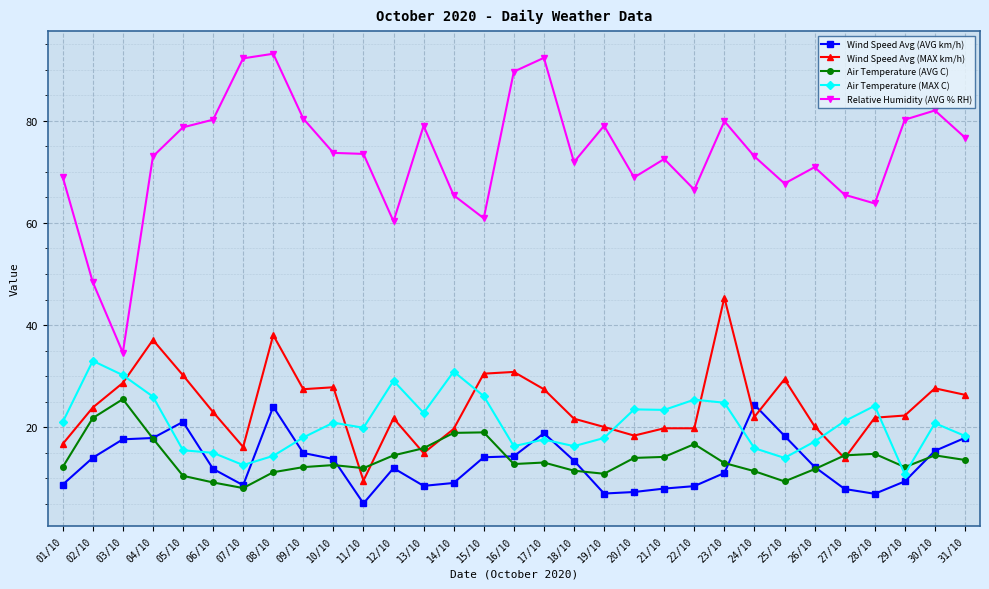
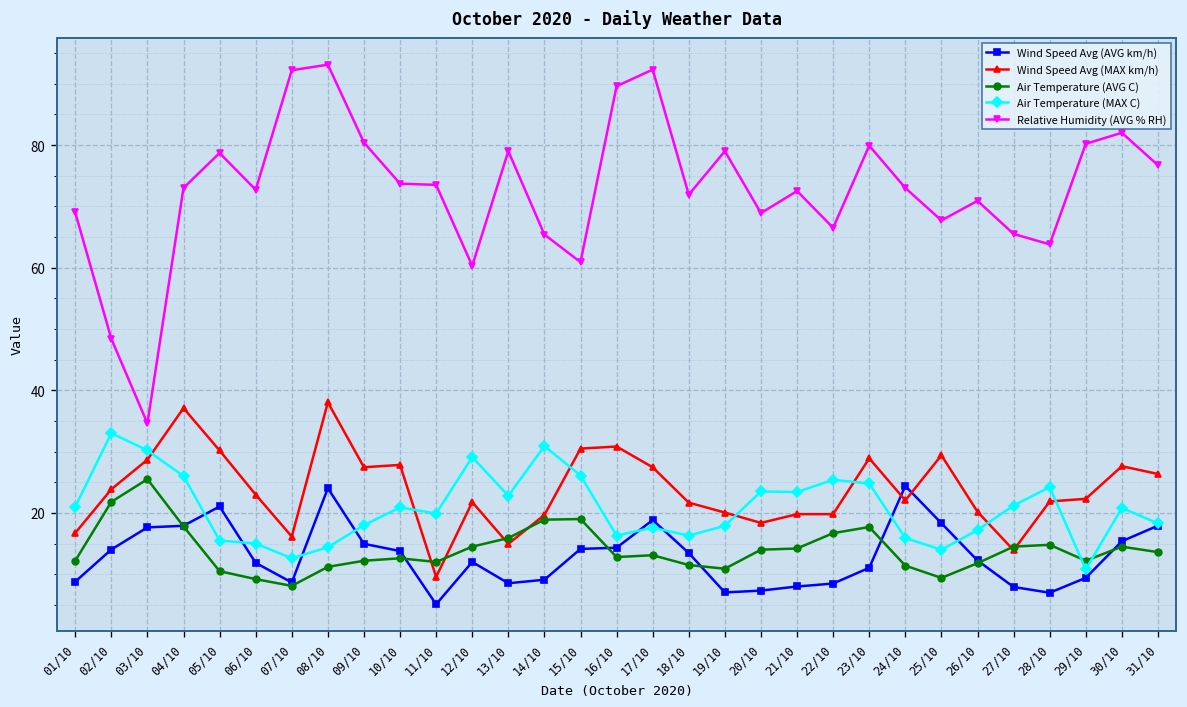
Relative Humidity (AVG % RH), 06/10: 80 -> 73
Wind Speed Avg (MAX km/h), 23/10: 45 -> 29
Air Temperature (AVG C), 23/10: 13 -> 18
